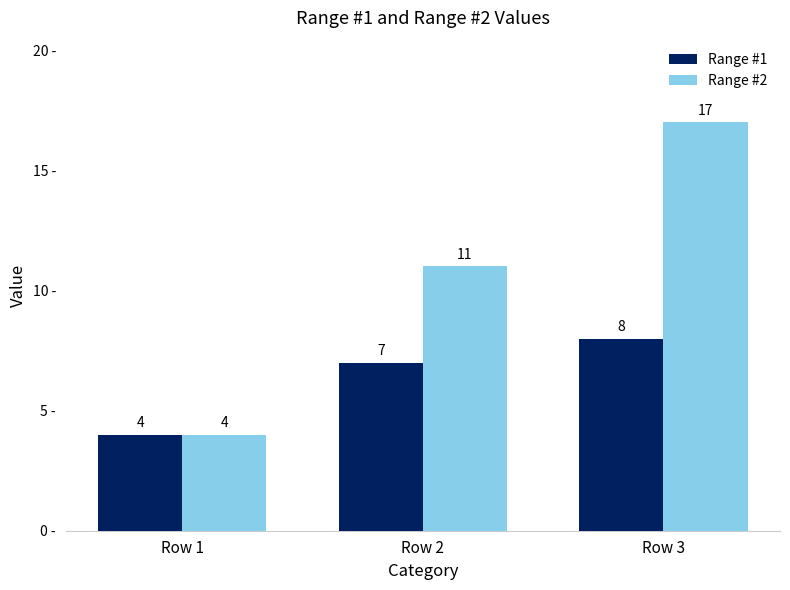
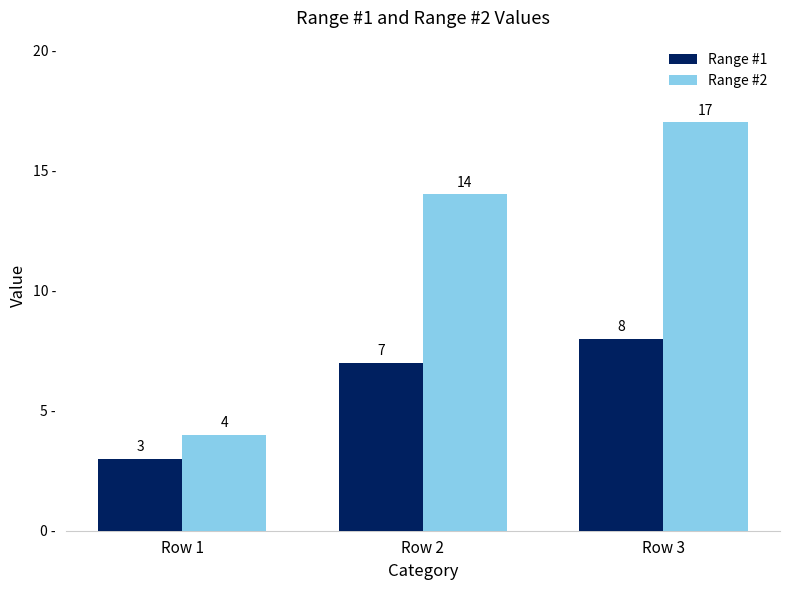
Range #1, Row 1: 4 -> 3
Range #2, Row 2: 11 -> 14
